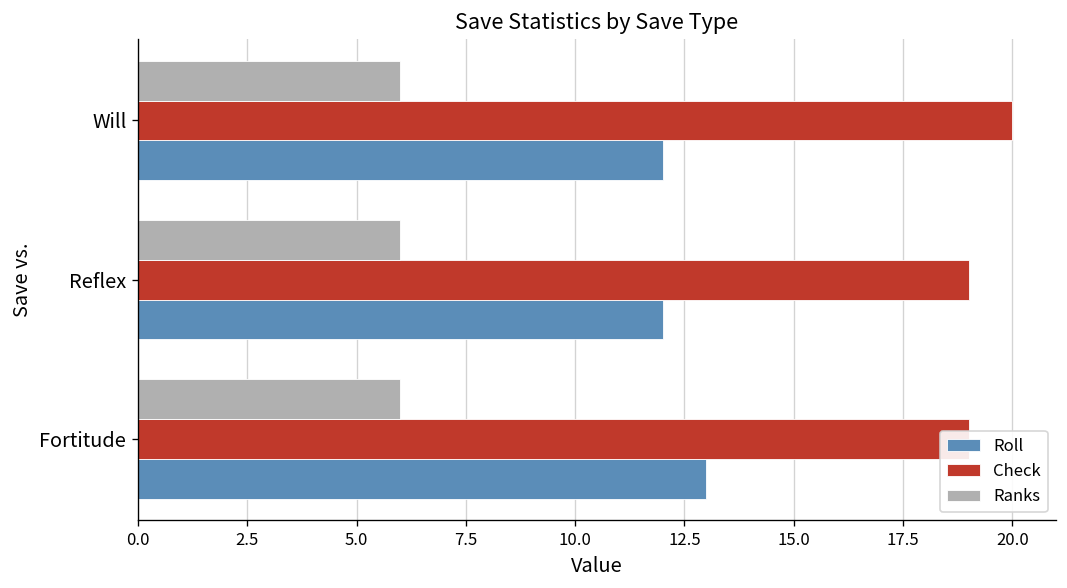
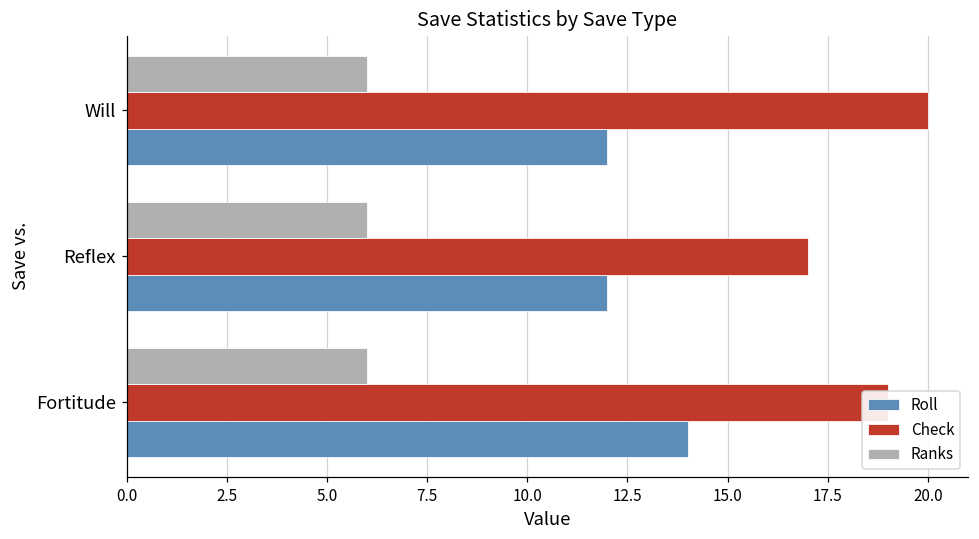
Check, Reflex: 19 -> 17
Roll, Fortitude: 13 -> 14
